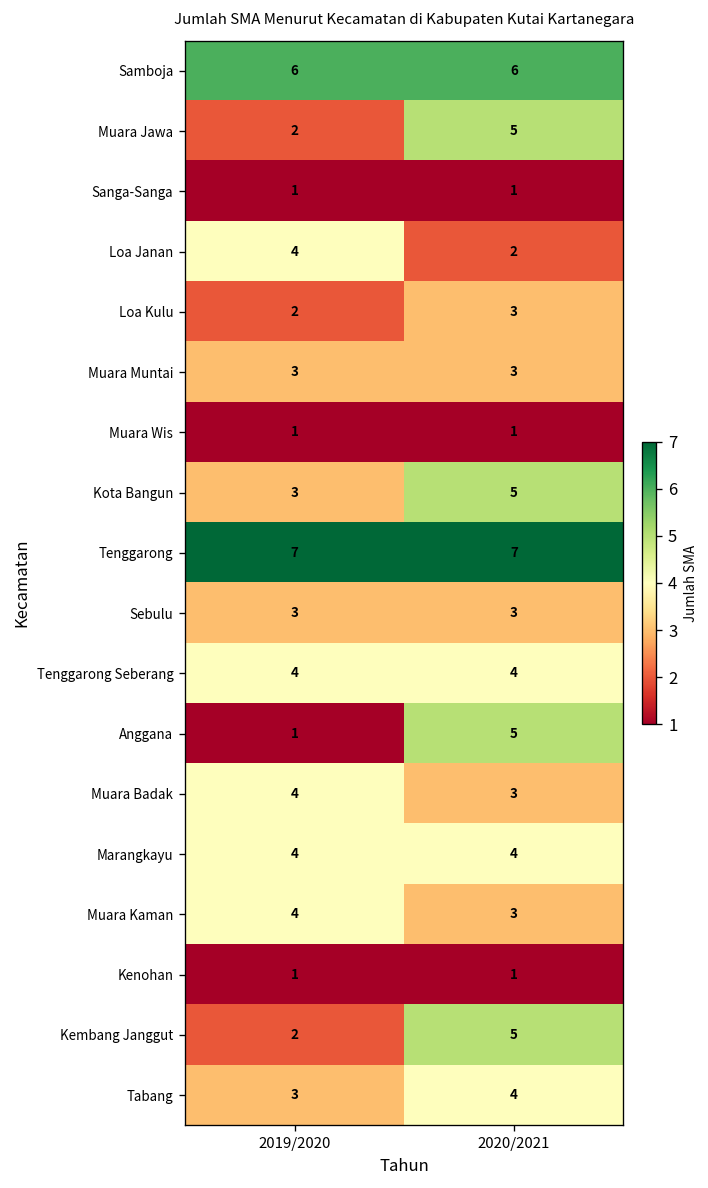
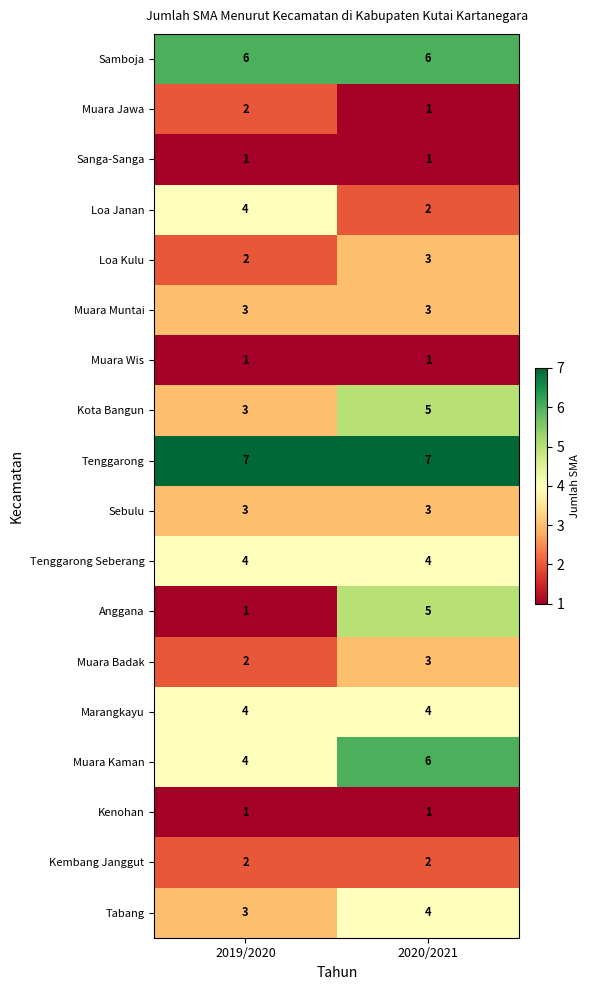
Muara Jawa, 2020/2021: 5 -> 1
Muara Badak, 2019/2020: 4 -> 2
Muara Kaman, 2020/2021: 3 -> 6
Kembang Janggut, 2020/2021: 5 -> 2
